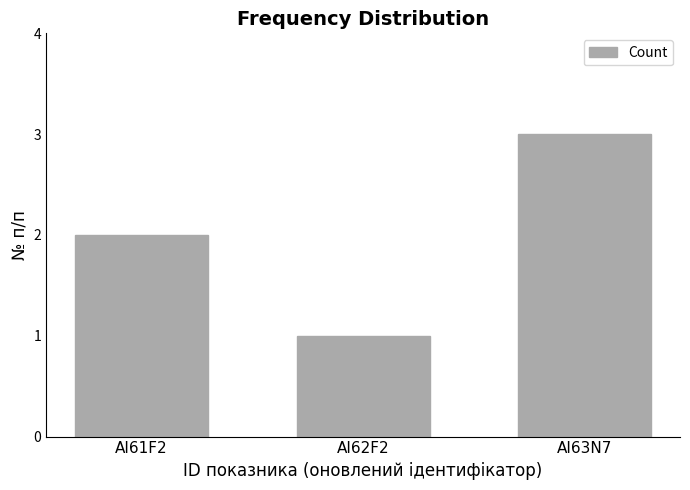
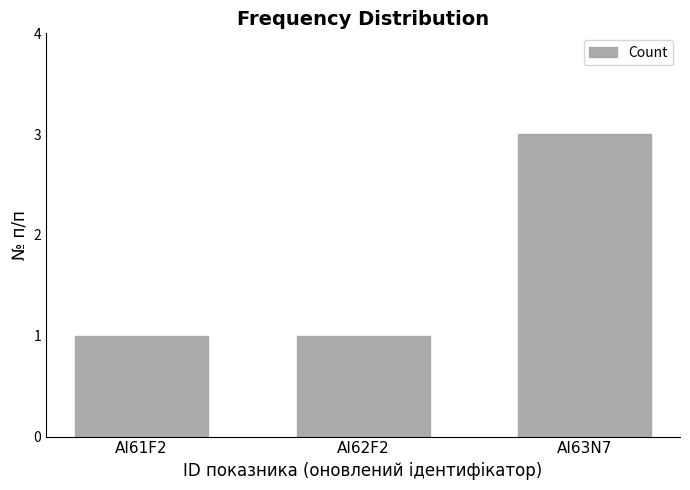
AI61F2: 2 -> 1
